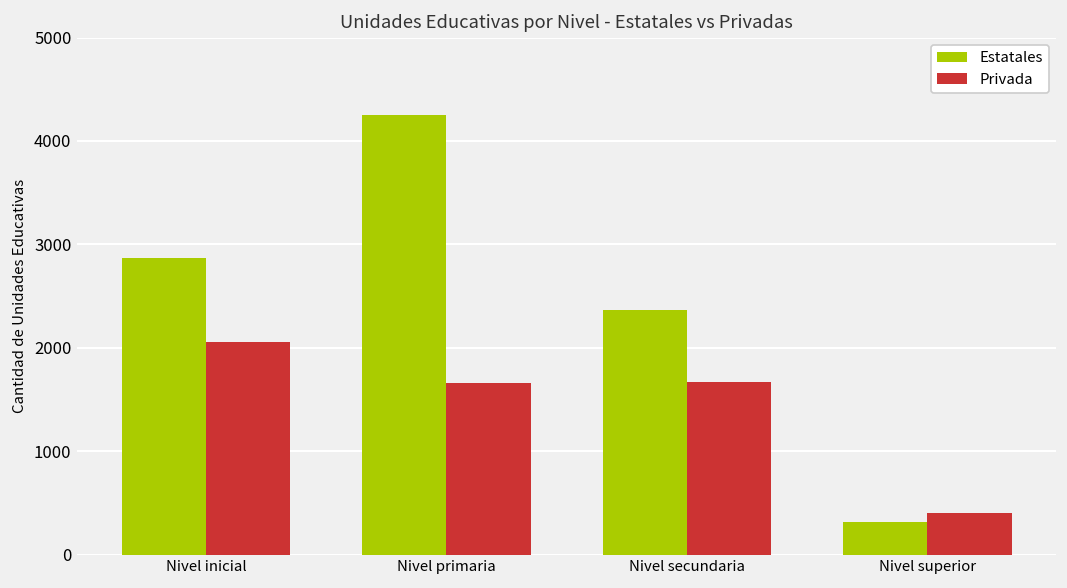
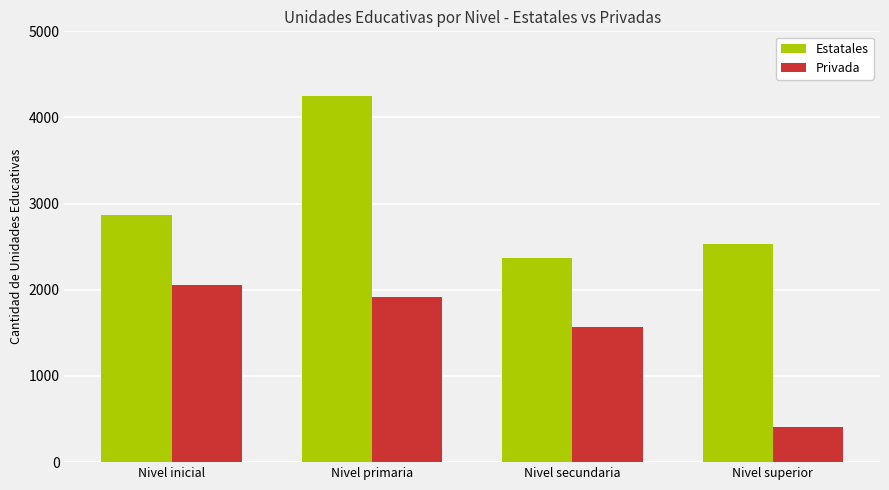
Privada, Nivel primaria: 1700 -> 1900
Privada, Nivel secundaria: 1700 -> 1600
Estatales, Nivel superior: 300 -> 2500
